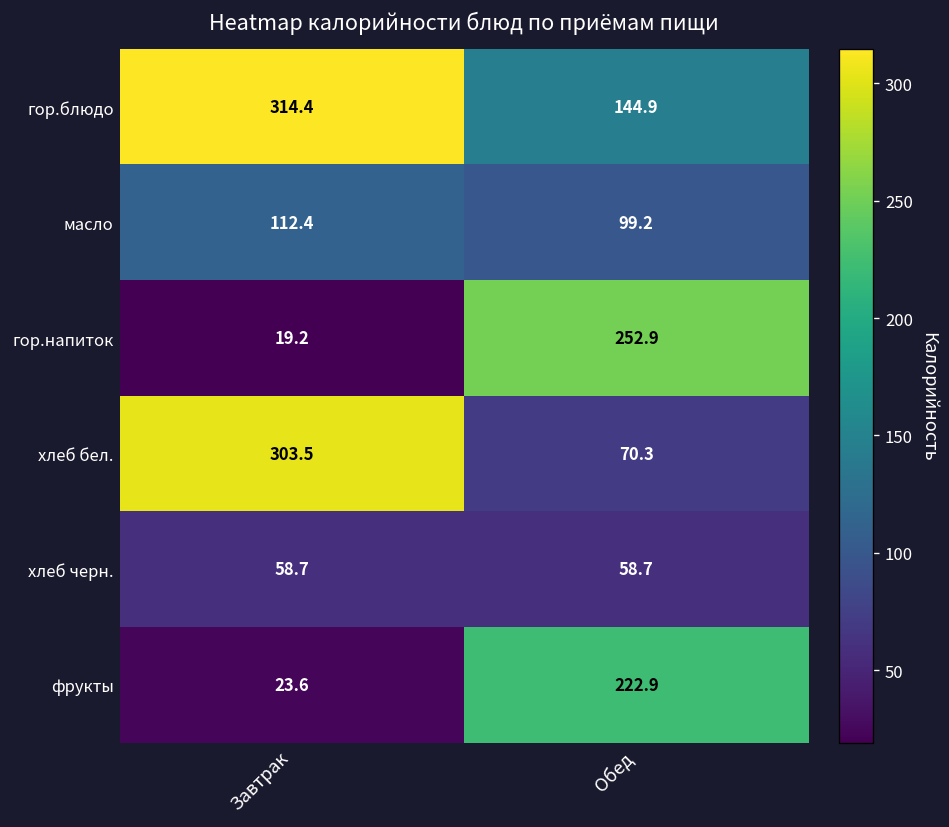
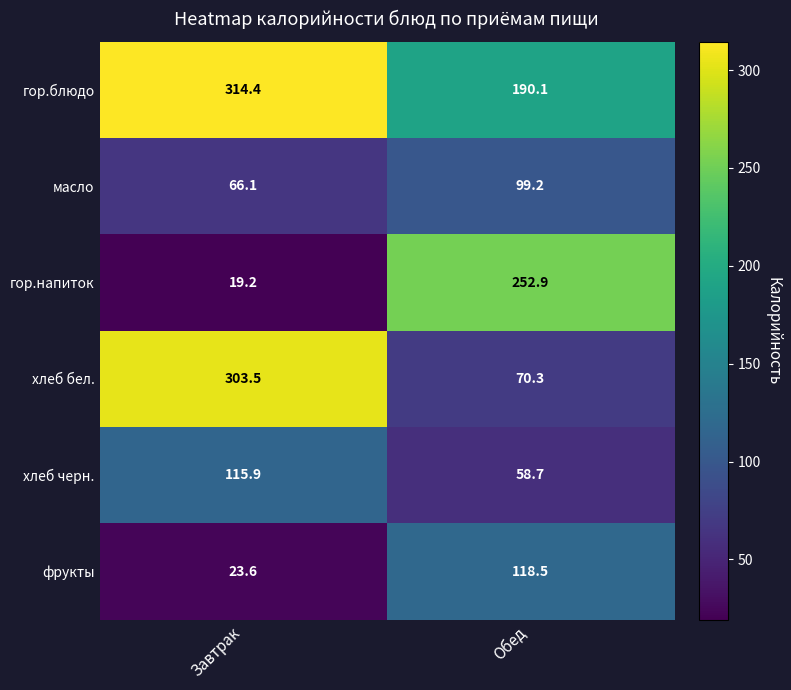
гор.блюдо, Обед: 144.9 -> 190.1
масло, Завтрак: 112.4 -> 66.1
хлеб черн., Завтрак: 58.7 -> 115.9
фрукты, Обед: 222.9 -> 118.5
